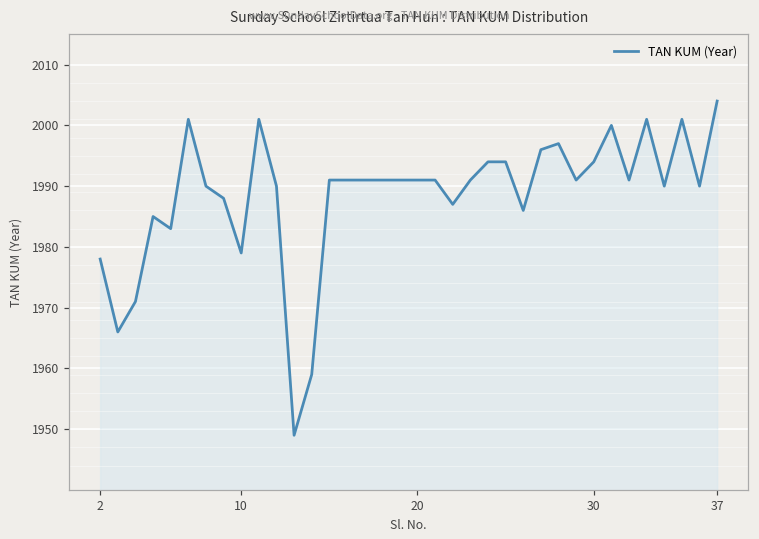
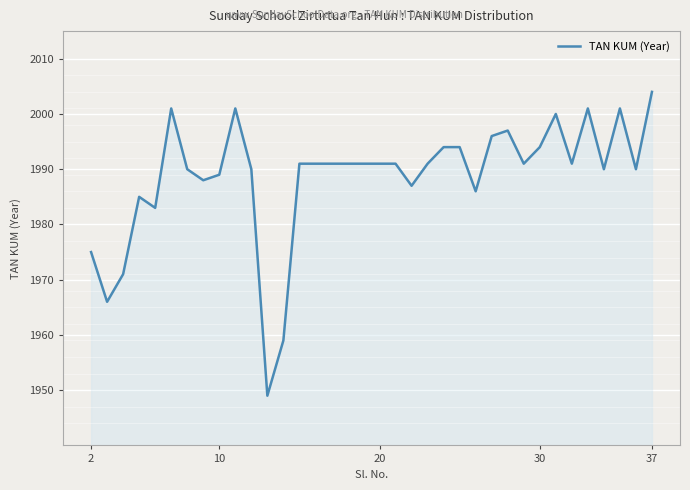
2: 1978 -> 1975
10: 1979 -> 1989
